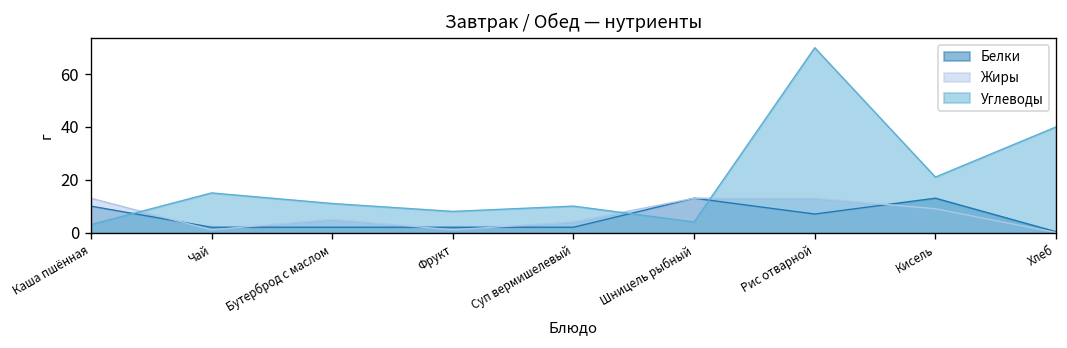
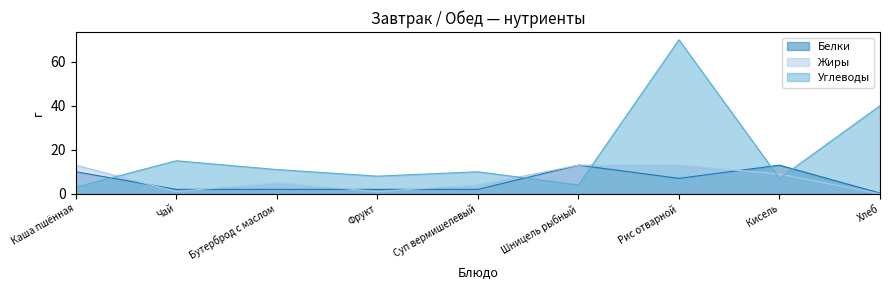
Углеводы, Кисель: 21 -> 7
